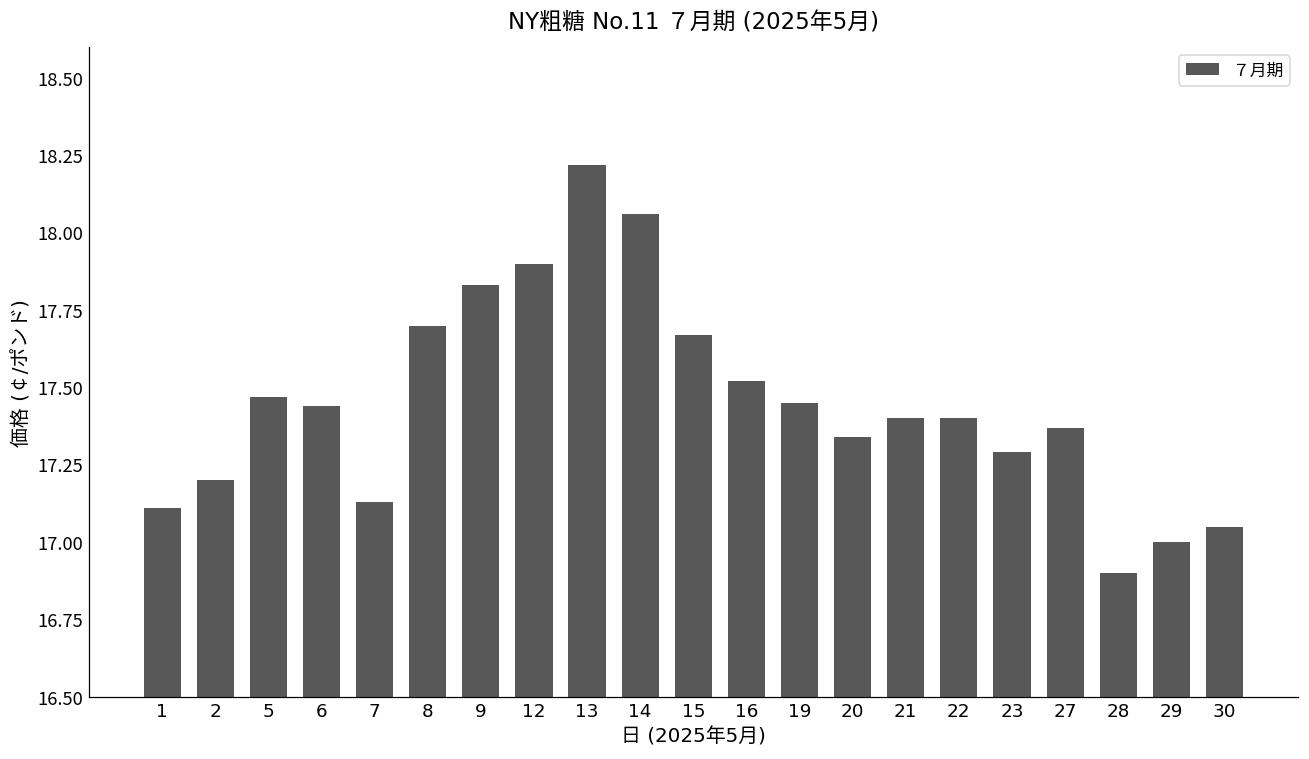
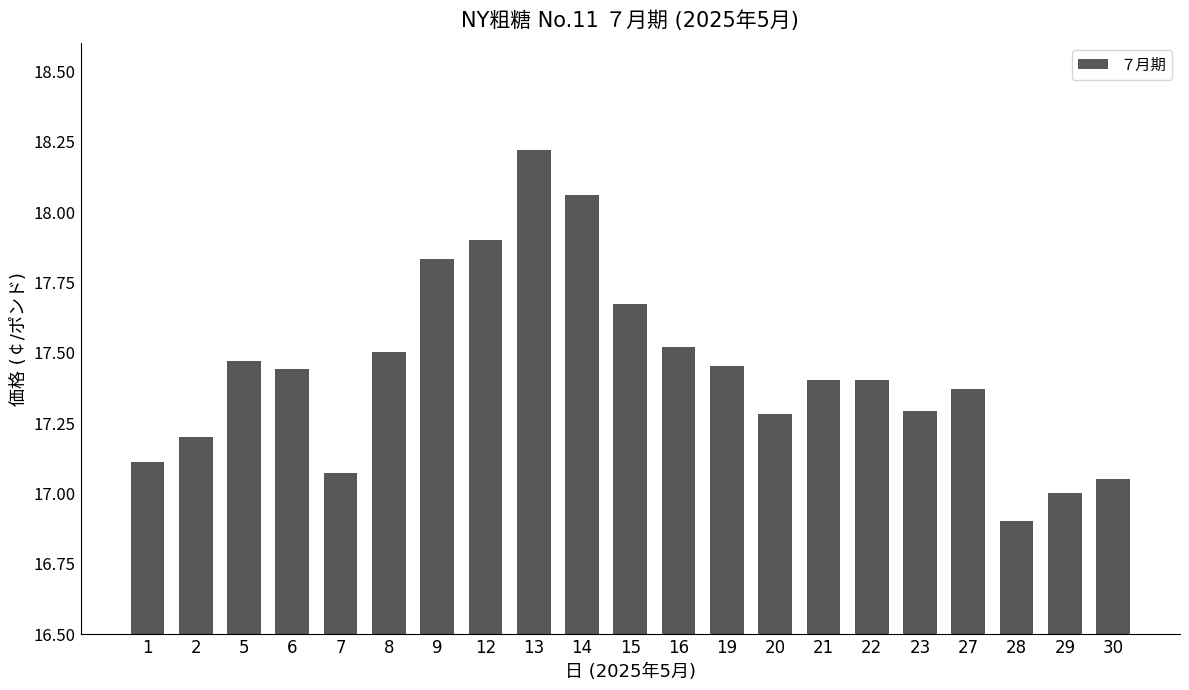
7: 17.13 -> 17.07
8: 17.7 -> 17.5
20: 17.34 -> 17.28
